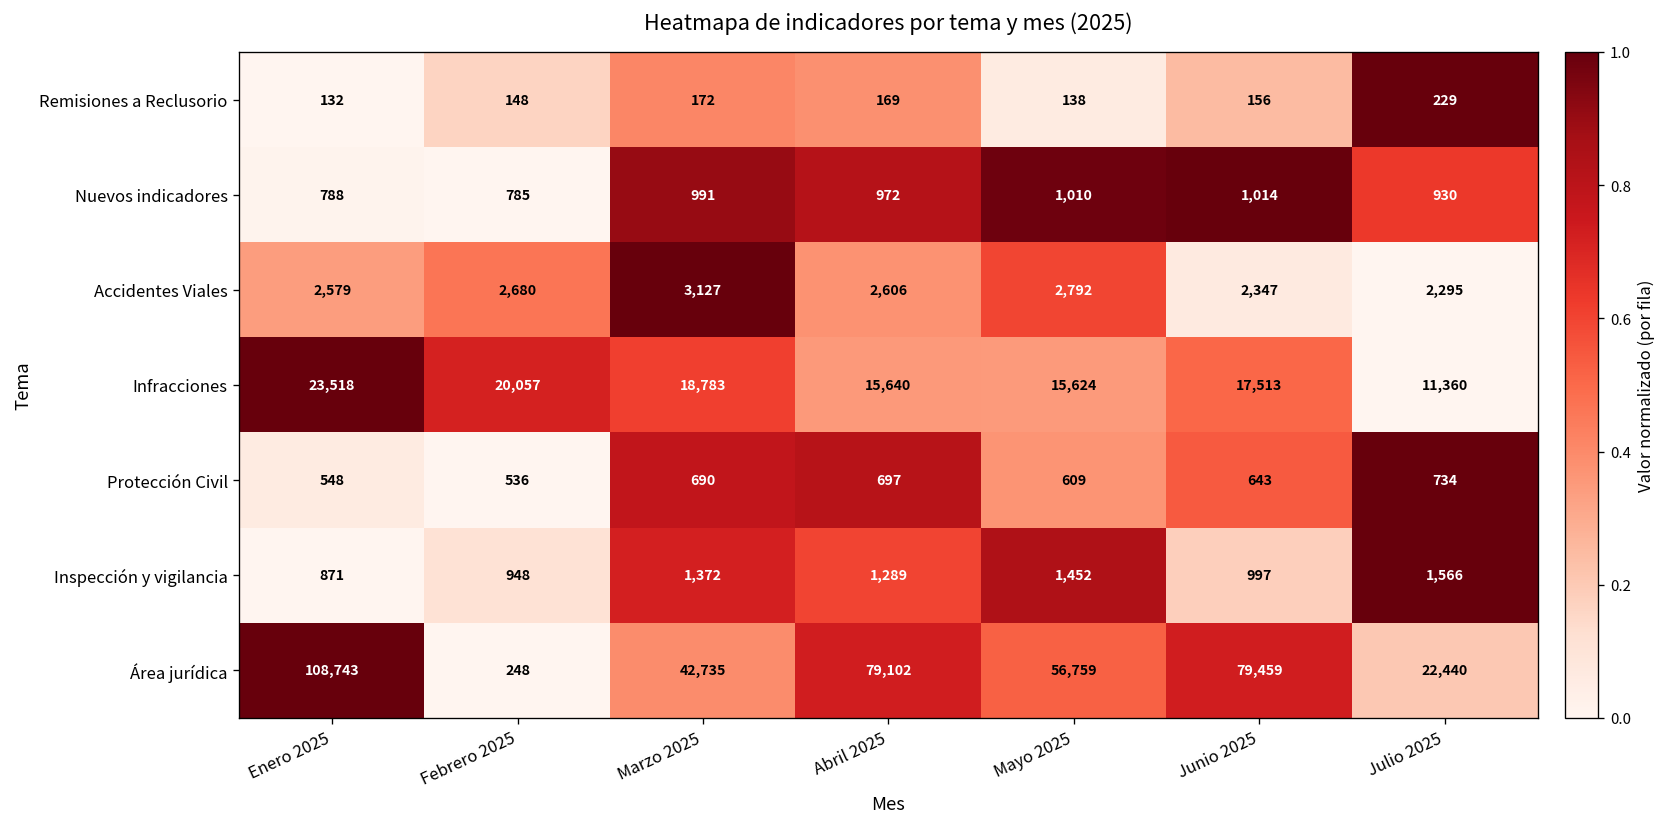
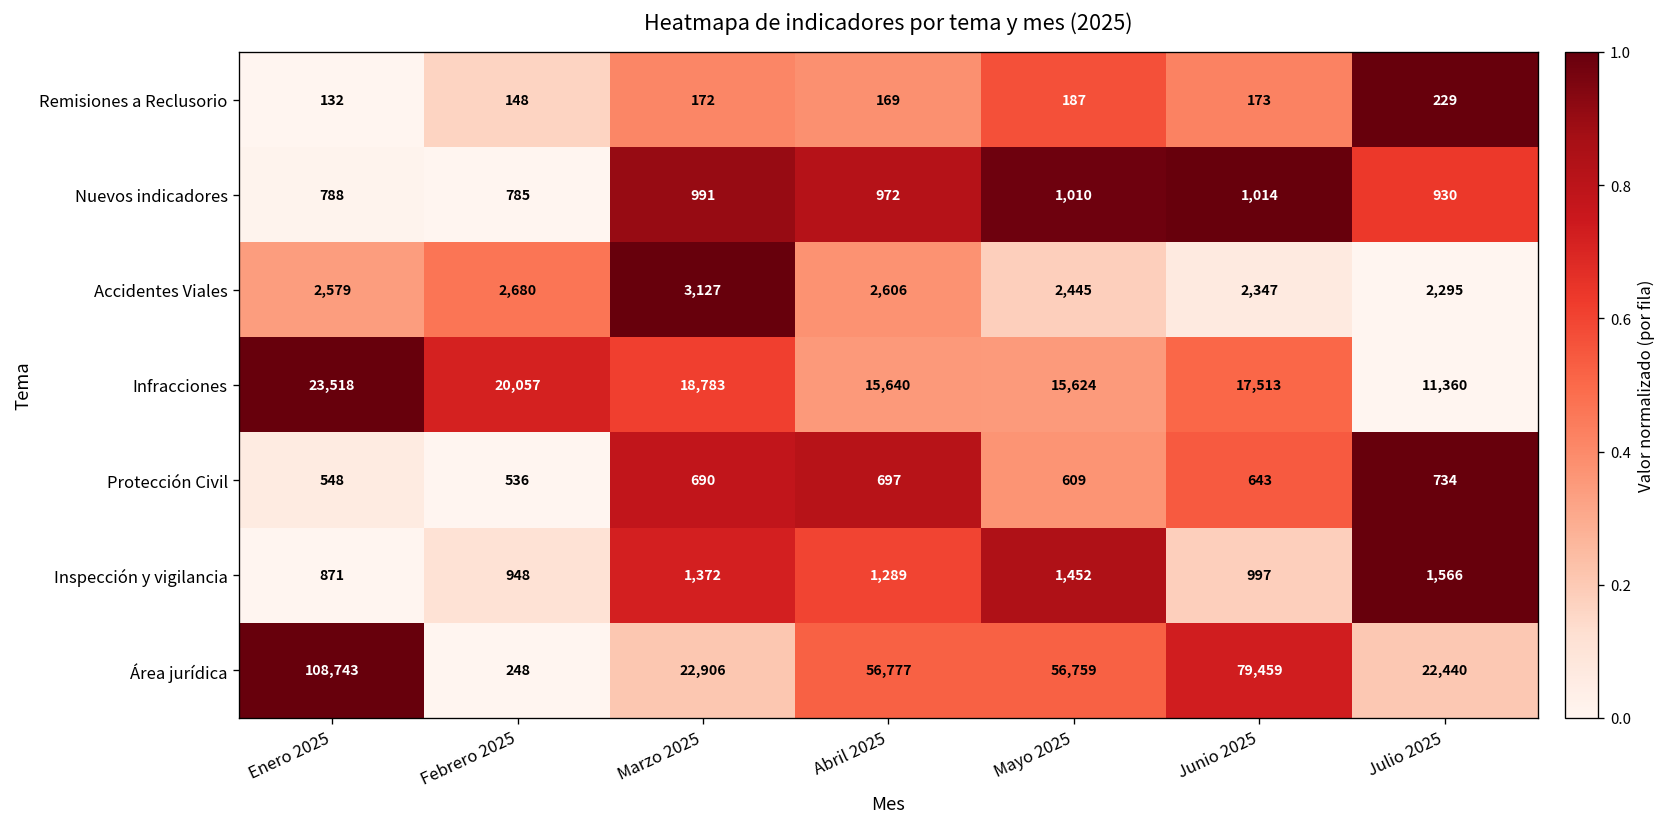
Remisiones a Reclusorio, Mayo 2025: 138 -> 187
Remisiones a Reclusorio, Junio 2025: 156 -> 173
Accidentes Viales, Mayo 2025: 2,792 -> 2,445
Área jurídica, Marzo 2025: 42,735 -> 22,906
Área jurídica, Abril 2025: 79,102 -> 56,777
